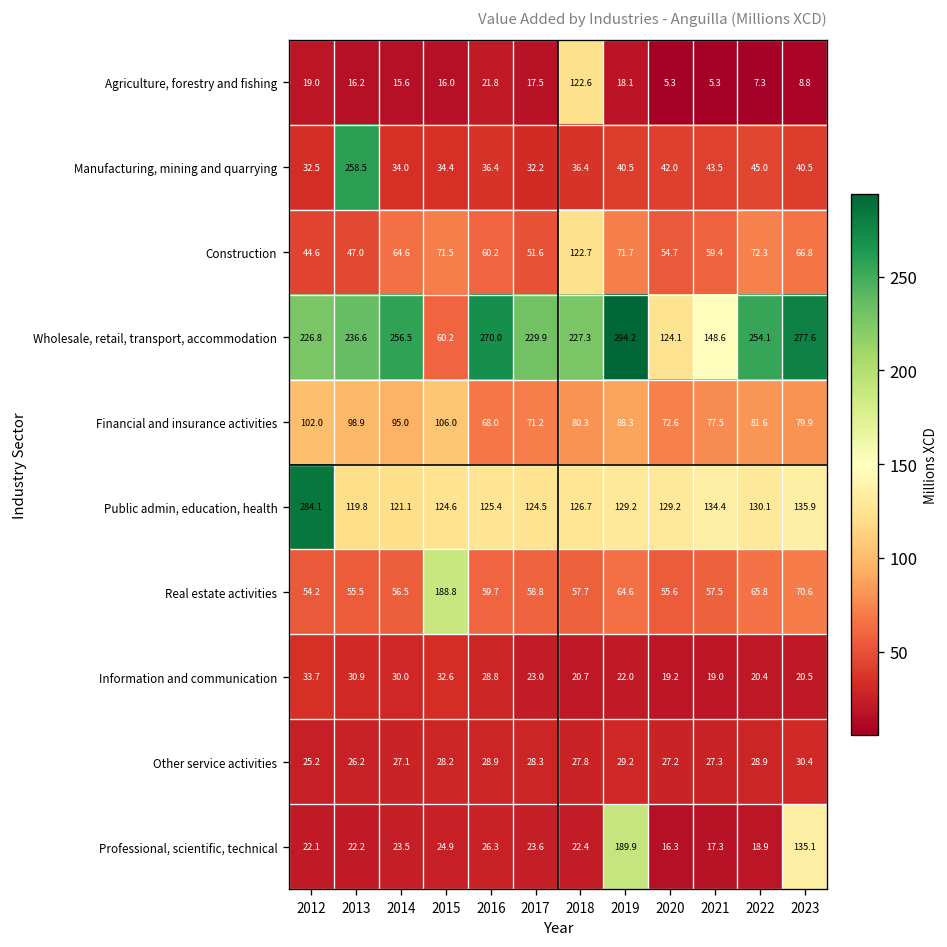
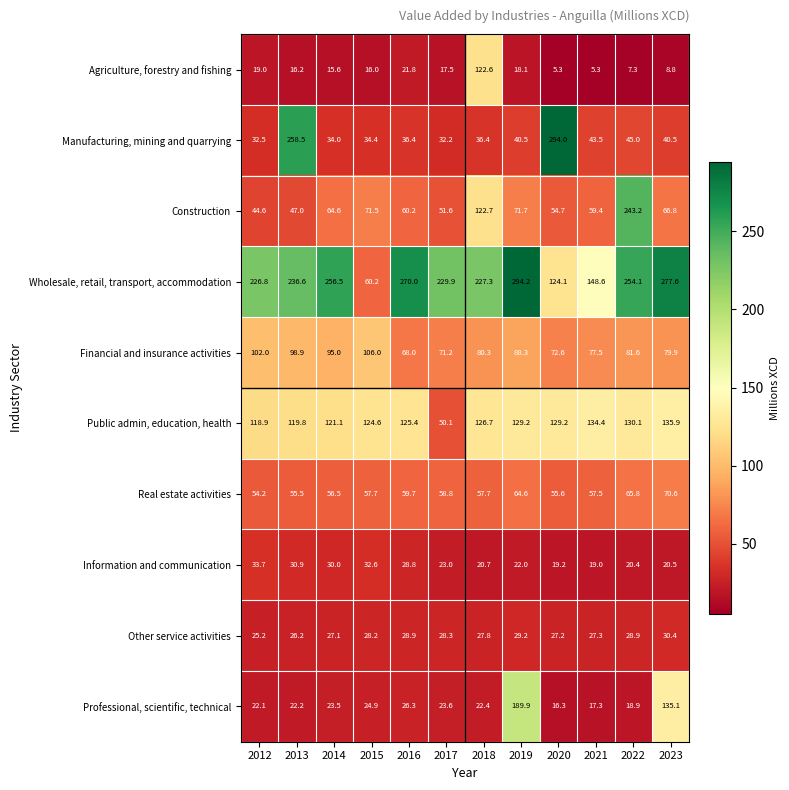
Manufacturing, mining and quarrying, 2020: 42.0 -> 294.0
Construction, 2022: 72.3 -> 243.2
Public admin, education, health, 2012: 284.1 -> 118.9
Public admin, education, health, 2017: 124.5 -> 50.1
Real estate activities, 2015: 188.8 -> 57.7
